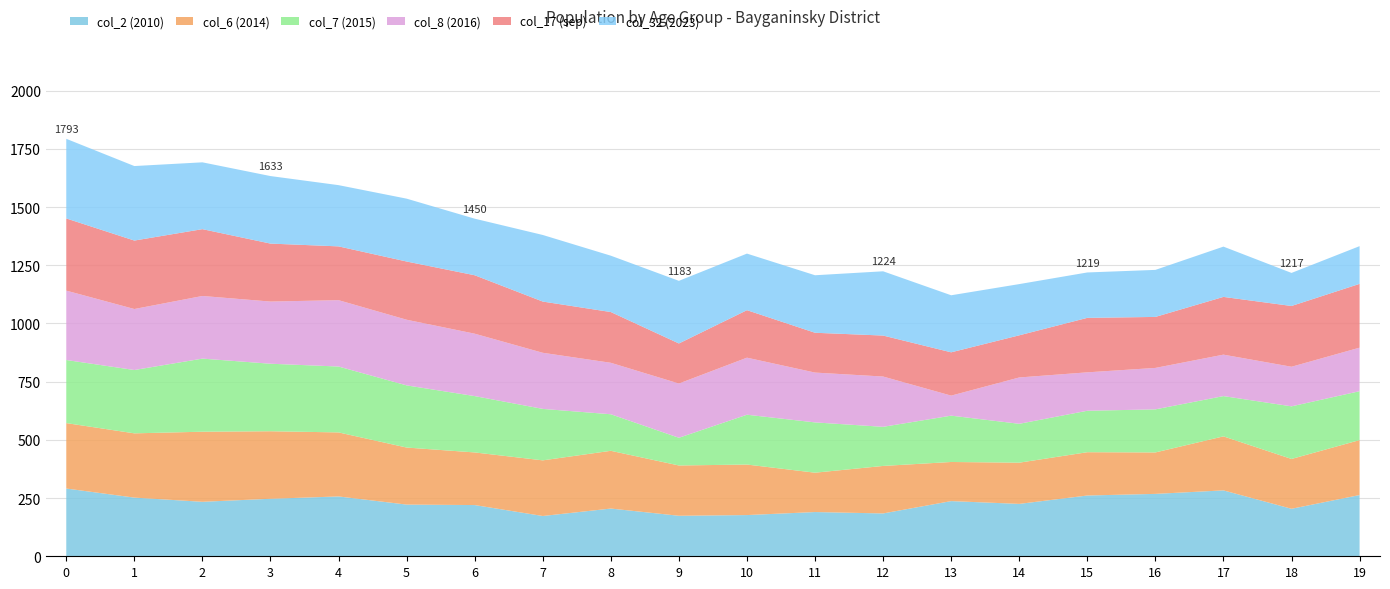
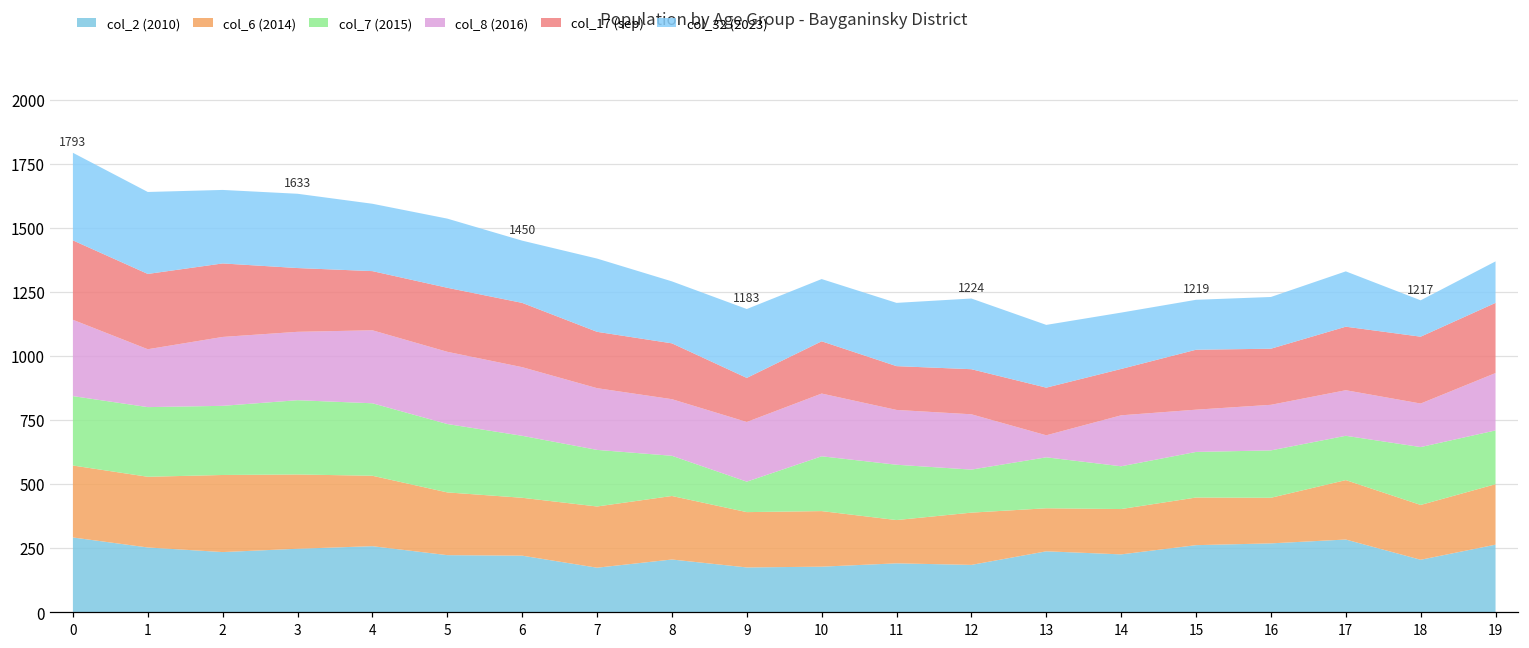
col_8 (2016), 1: 260 -> 230
col_7 (2015), 2: 310 -> 270
col_8 (2016), 19: 190 -> 220
